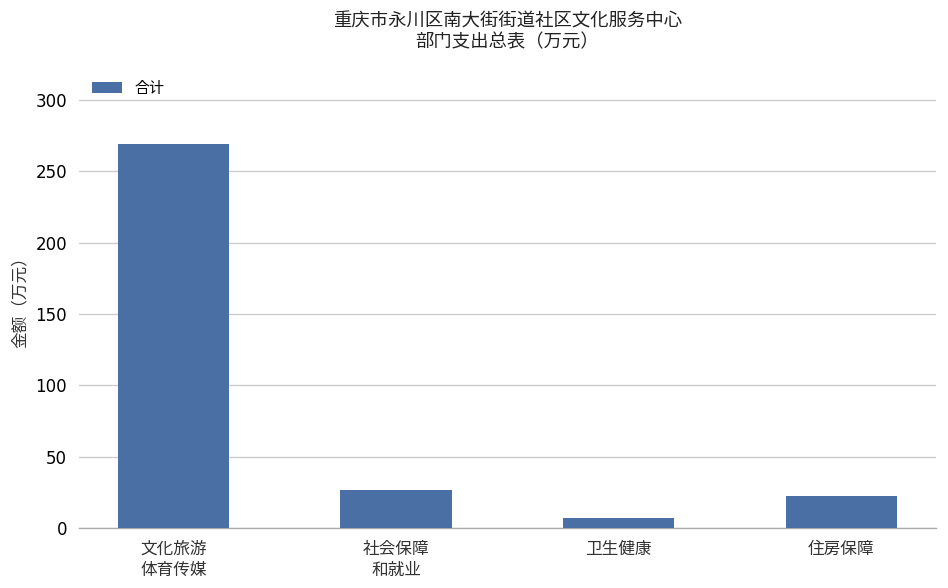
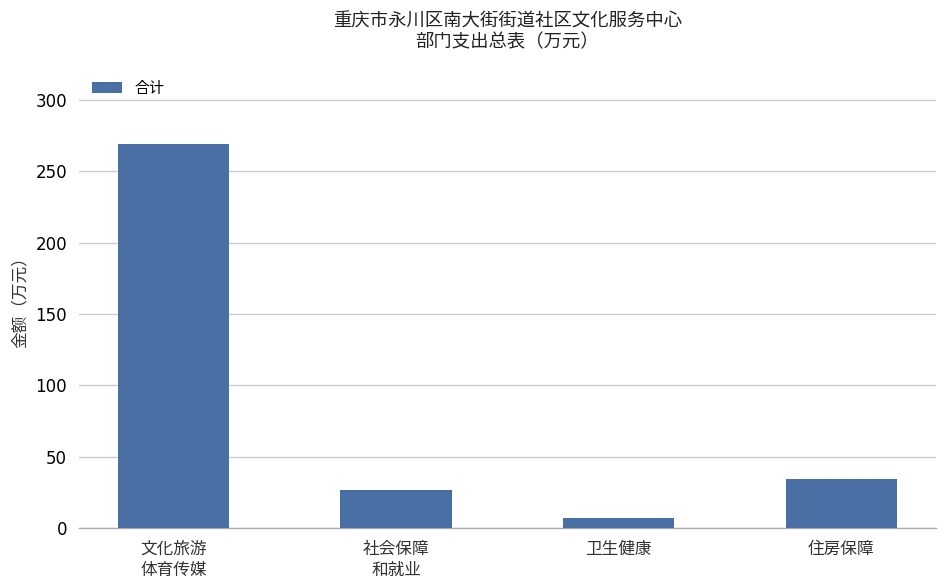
住房保障: 22 -> 35
